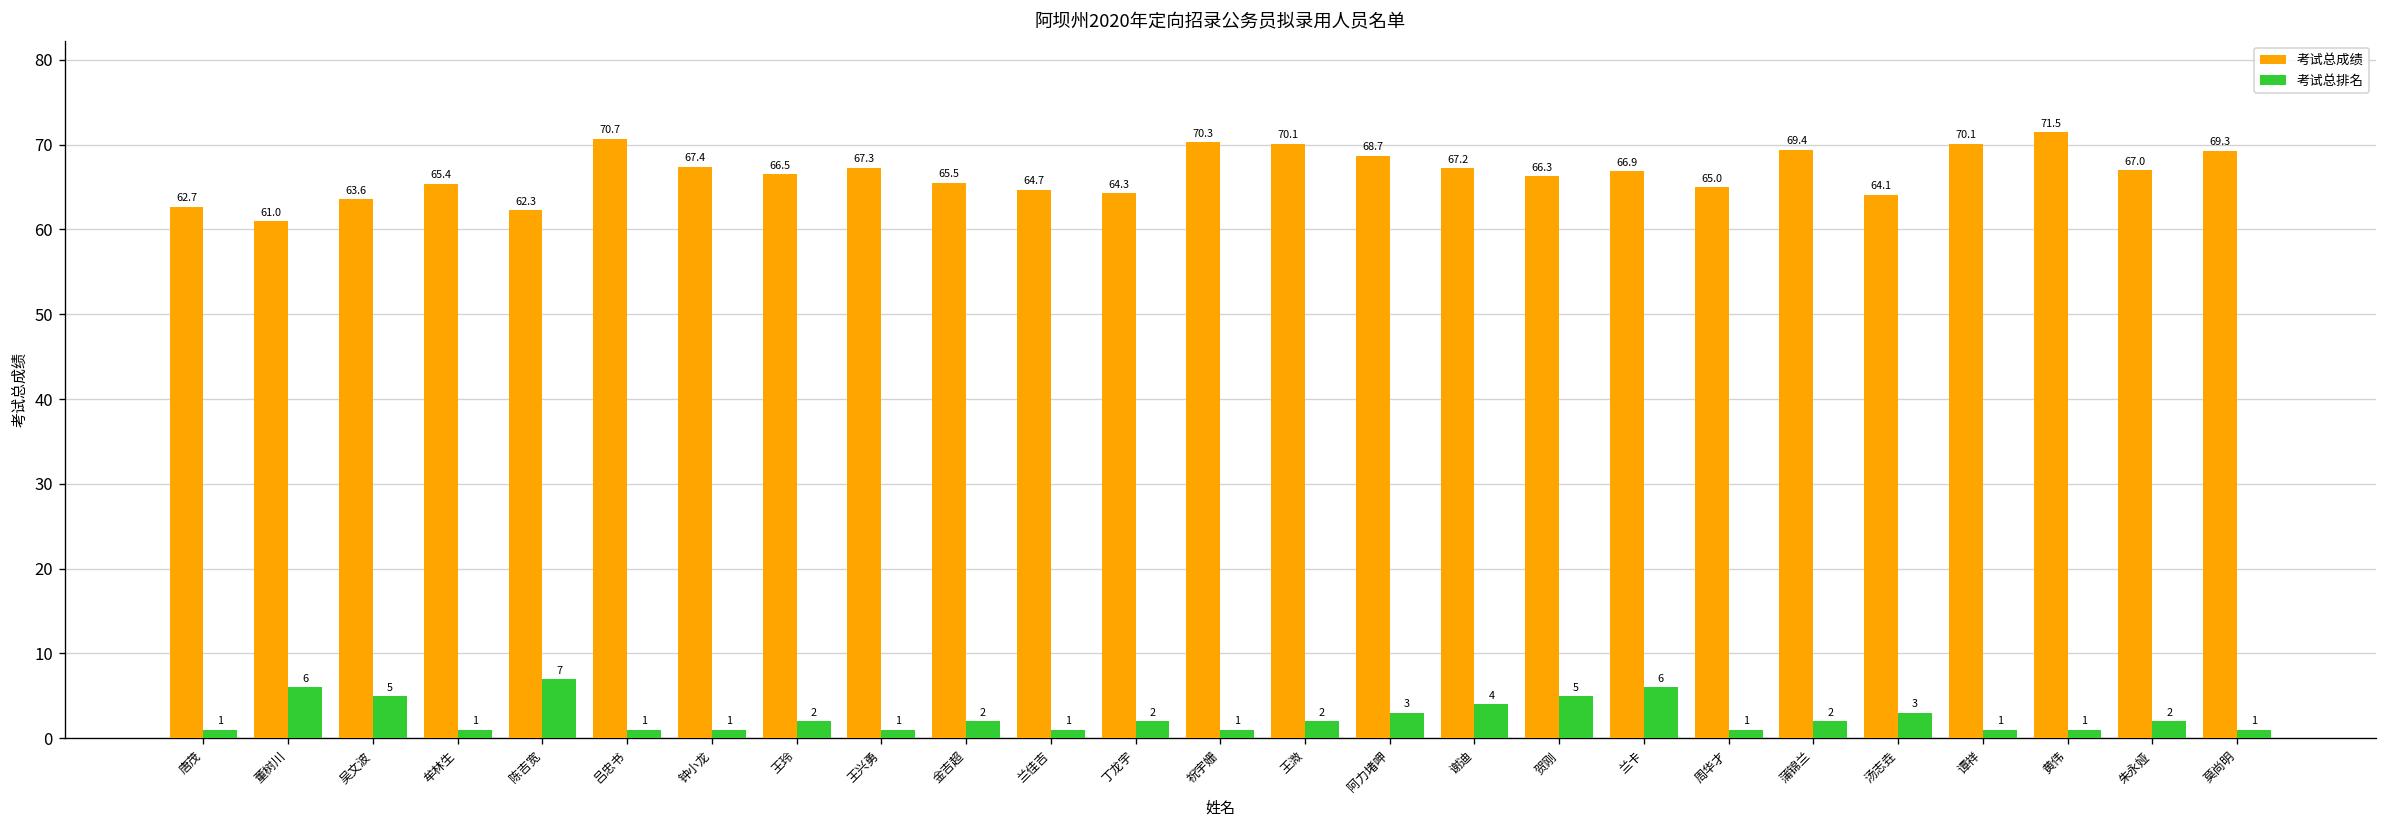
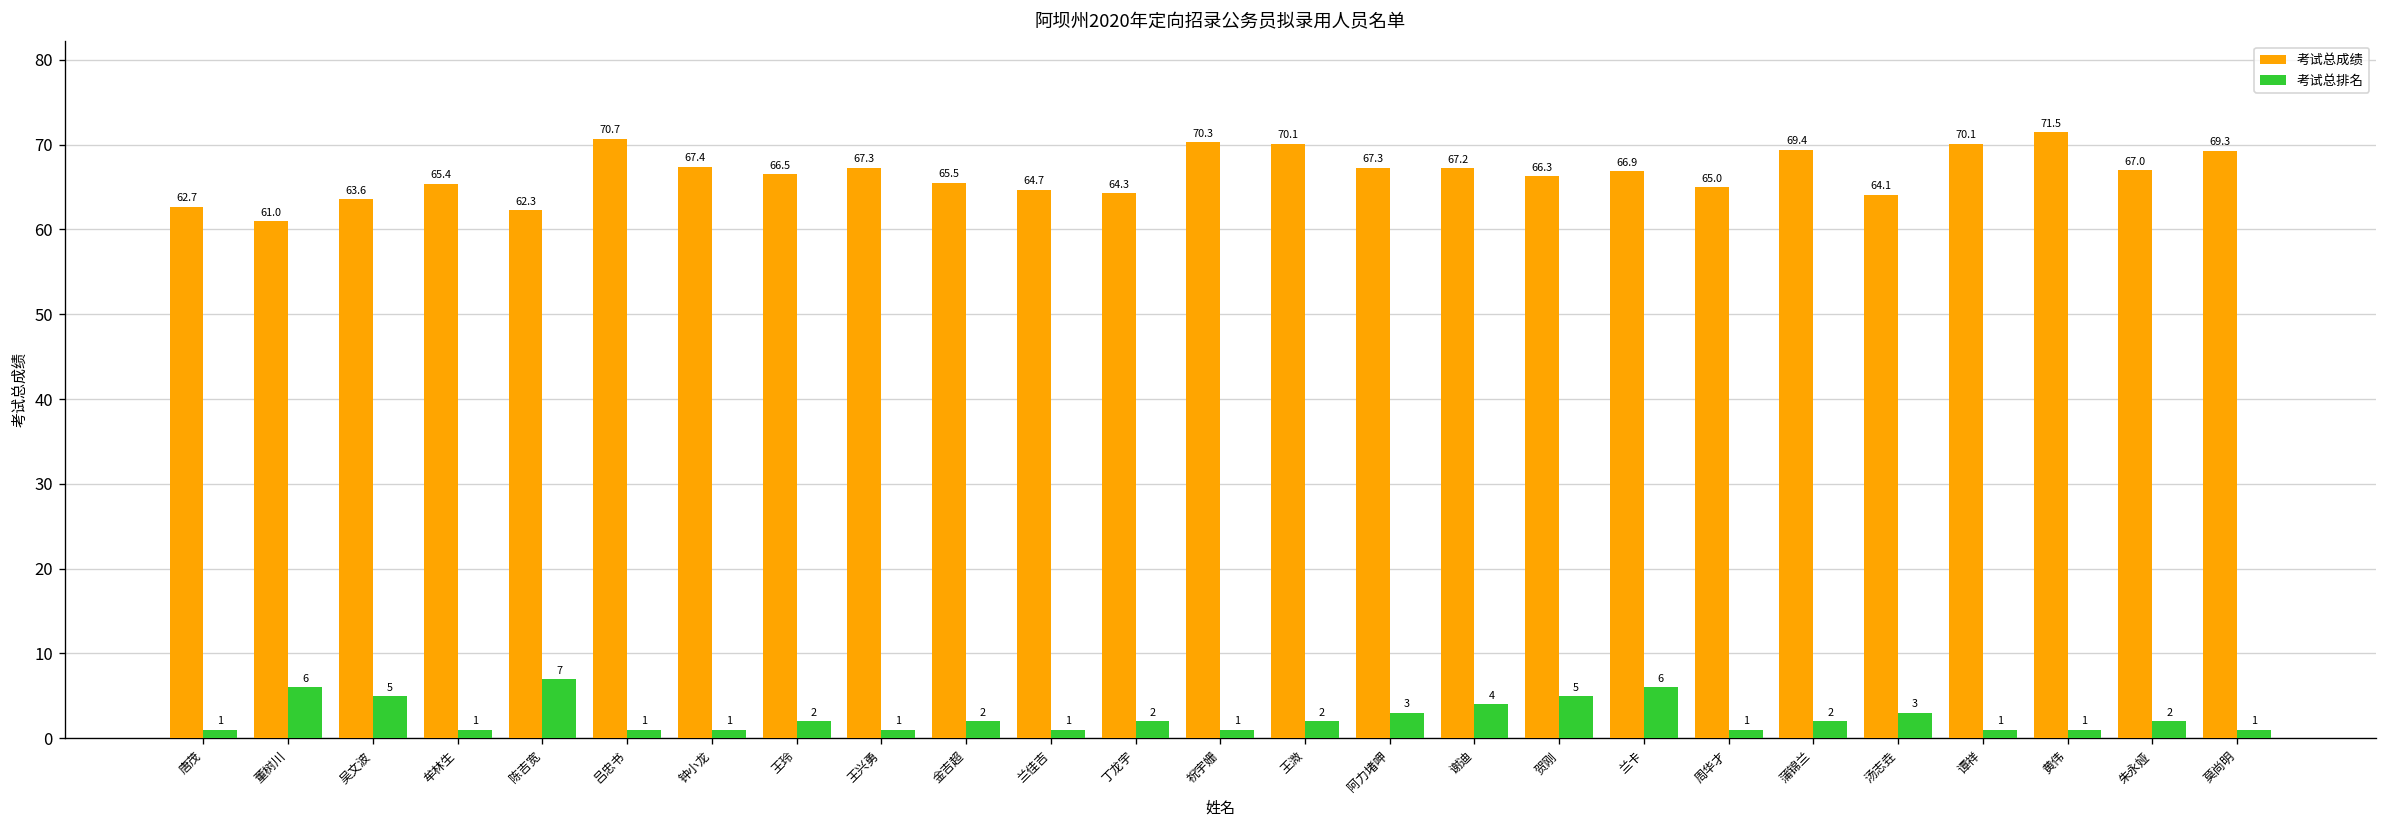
考试总成绩, 阿力堵呷: 68.7 -> 67.3
